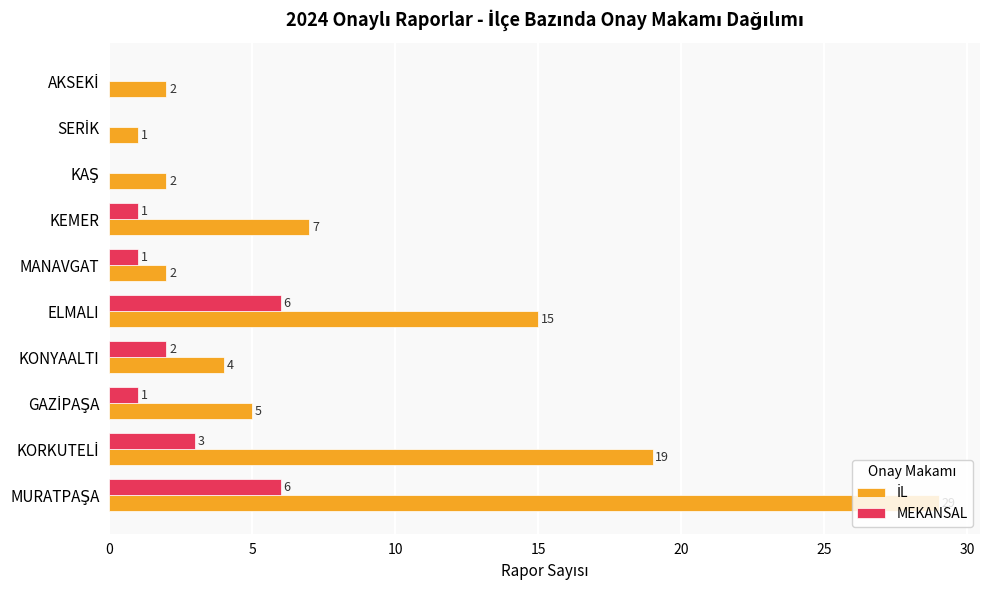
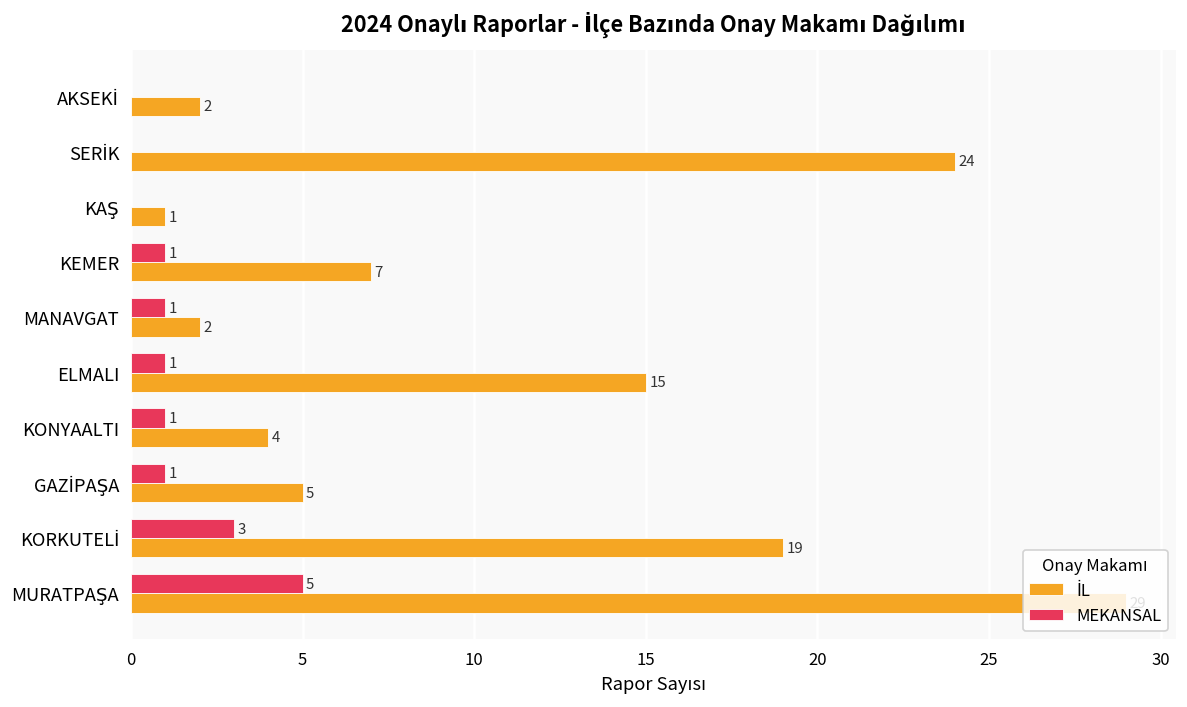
İL, SERİK: 1 -> 24
İL, KAŞ: 2 -> 1
MEKANSAL, ELMALI: 6 -> 1
MEKANSAL, KONYAALTI: 2 -> 1
MEKANSAL, MURATPAŞA: 6 -> 5
